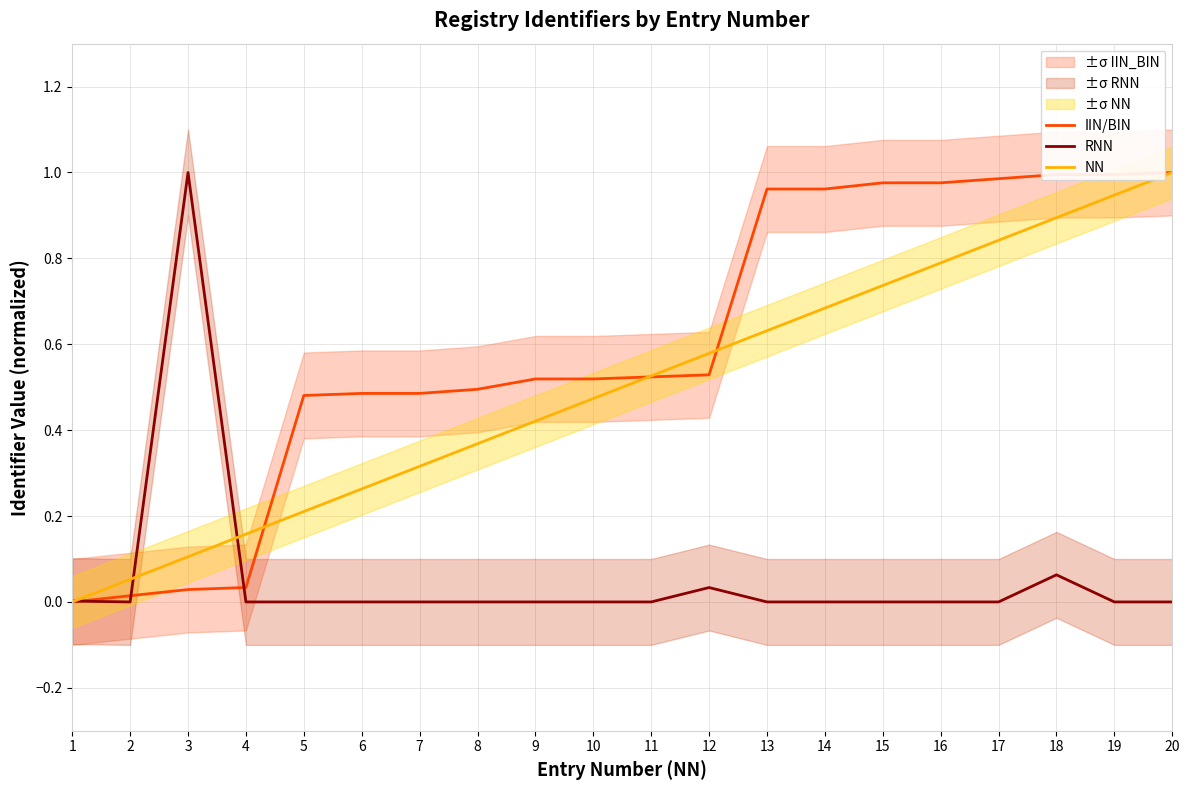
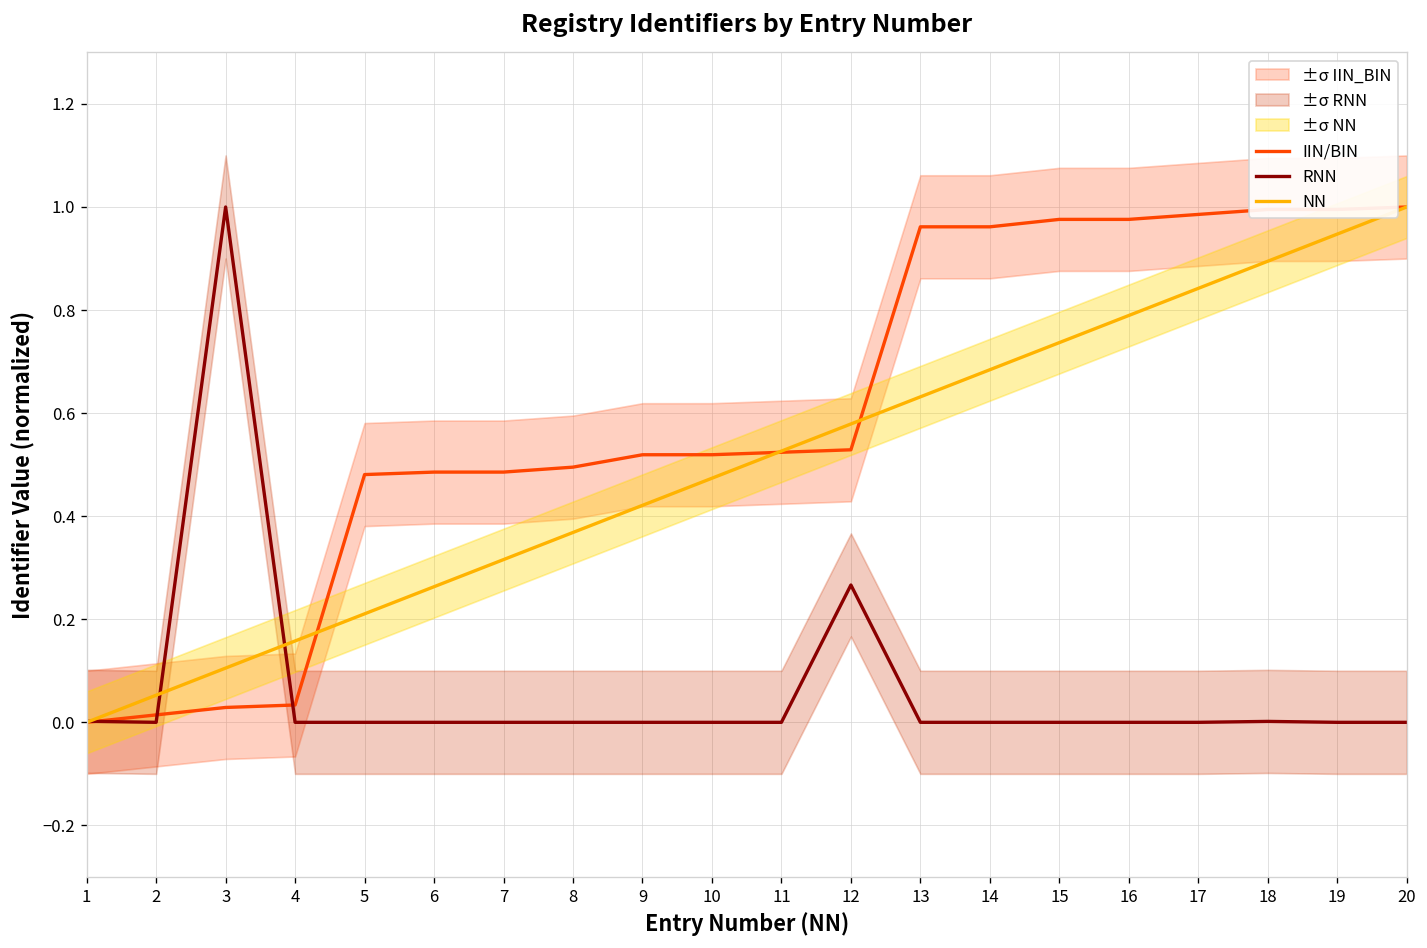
RNN, 12: 0.03 -> 0.27
RNN, 18: 0.06 -> 0.00
